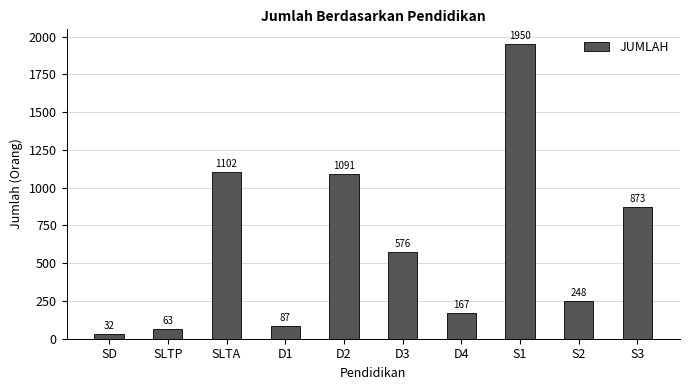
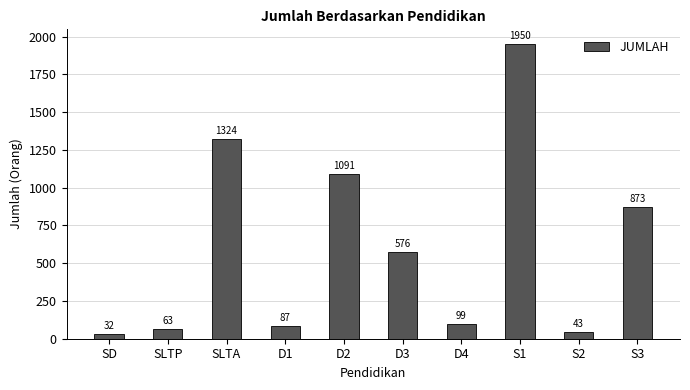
SLTA: 1102 -> 1324
D4: 167 -> 99
S2: 248 -> 43
